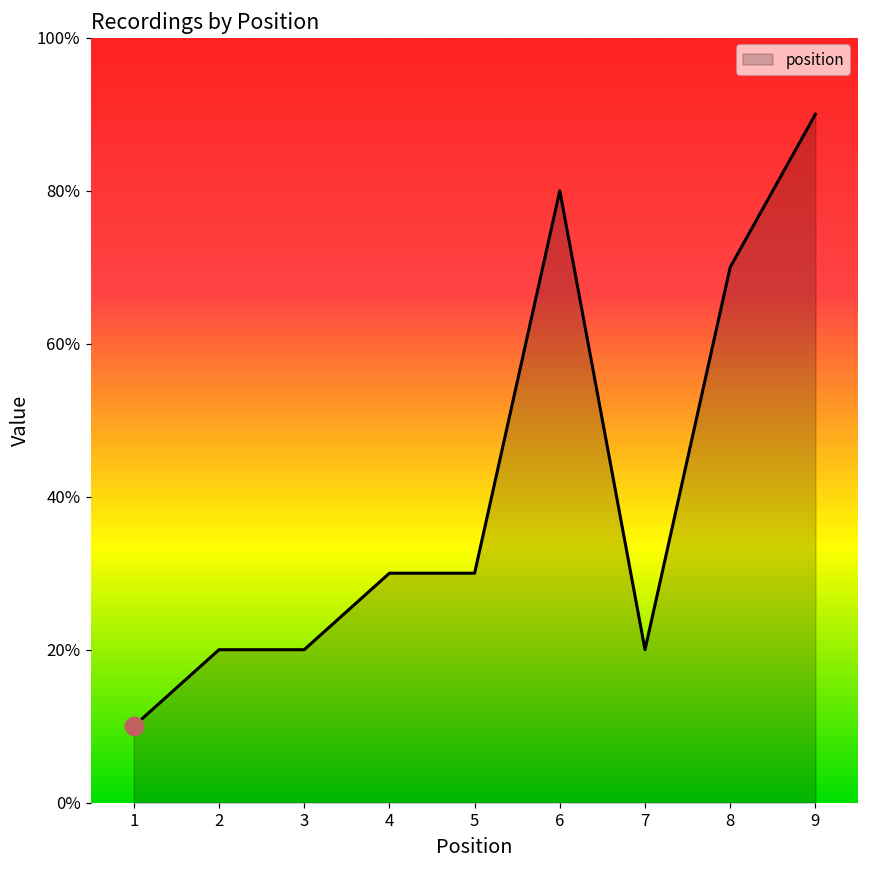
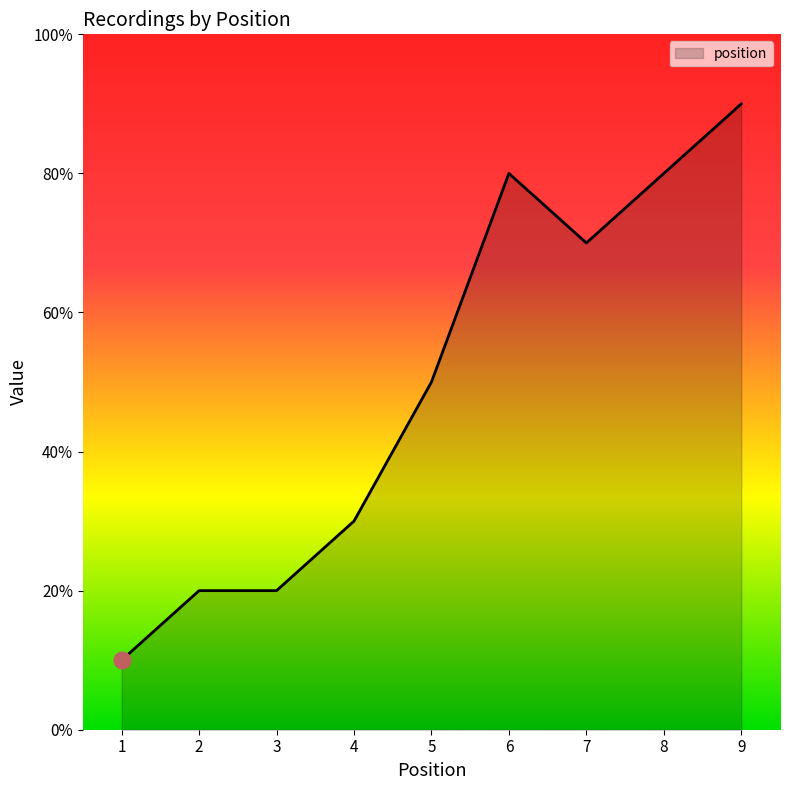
position, 5: 30% -> 50%
position, 7: 20% -> 70%
position, 8: 70% -> 80%
